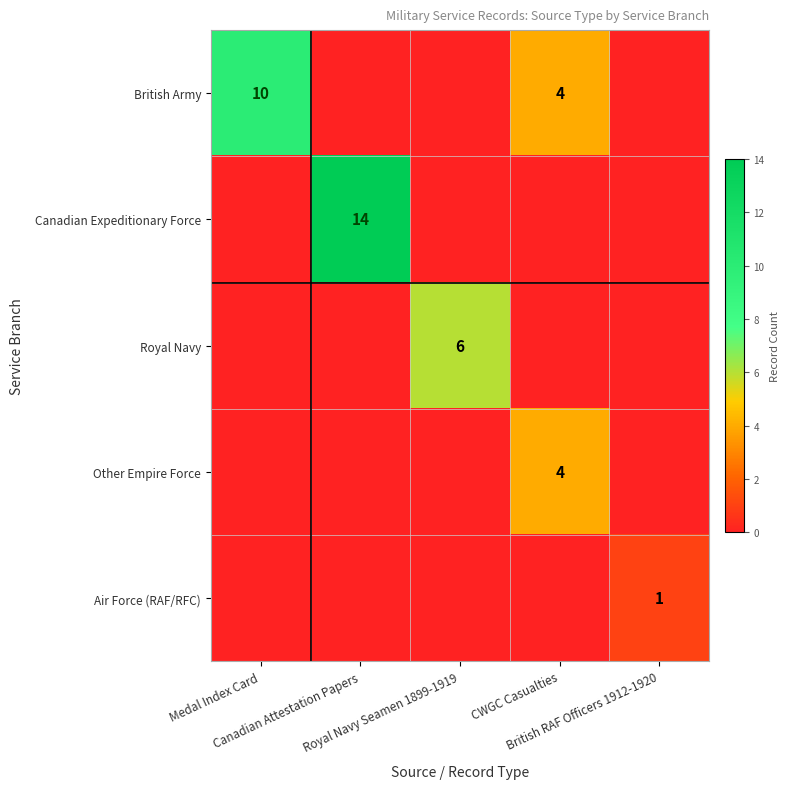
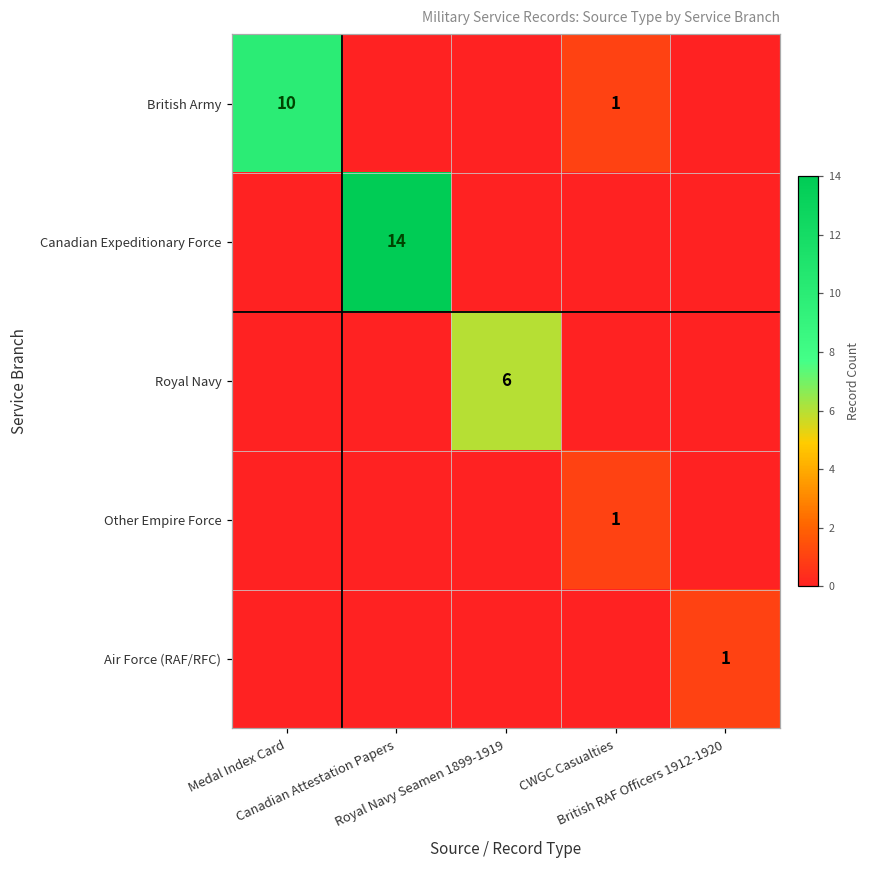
British Army, CWGC Casualties: 4 -> 1
Other Empire Force, CWGC Casualties: 4 -> 1
